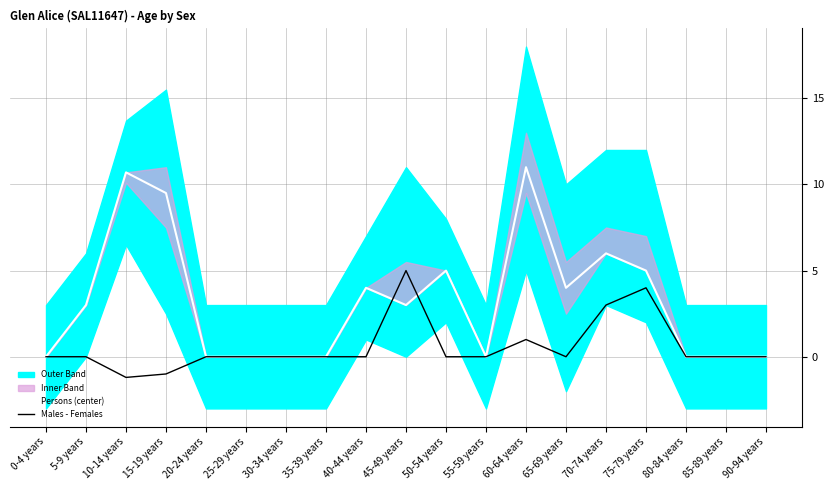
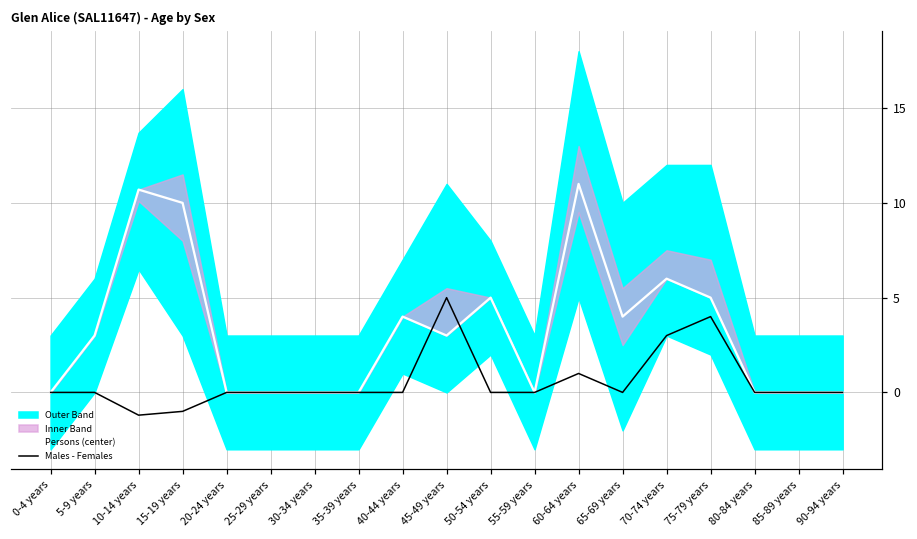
Persons (center), 15-19 years: 9.5 -> 10.0
